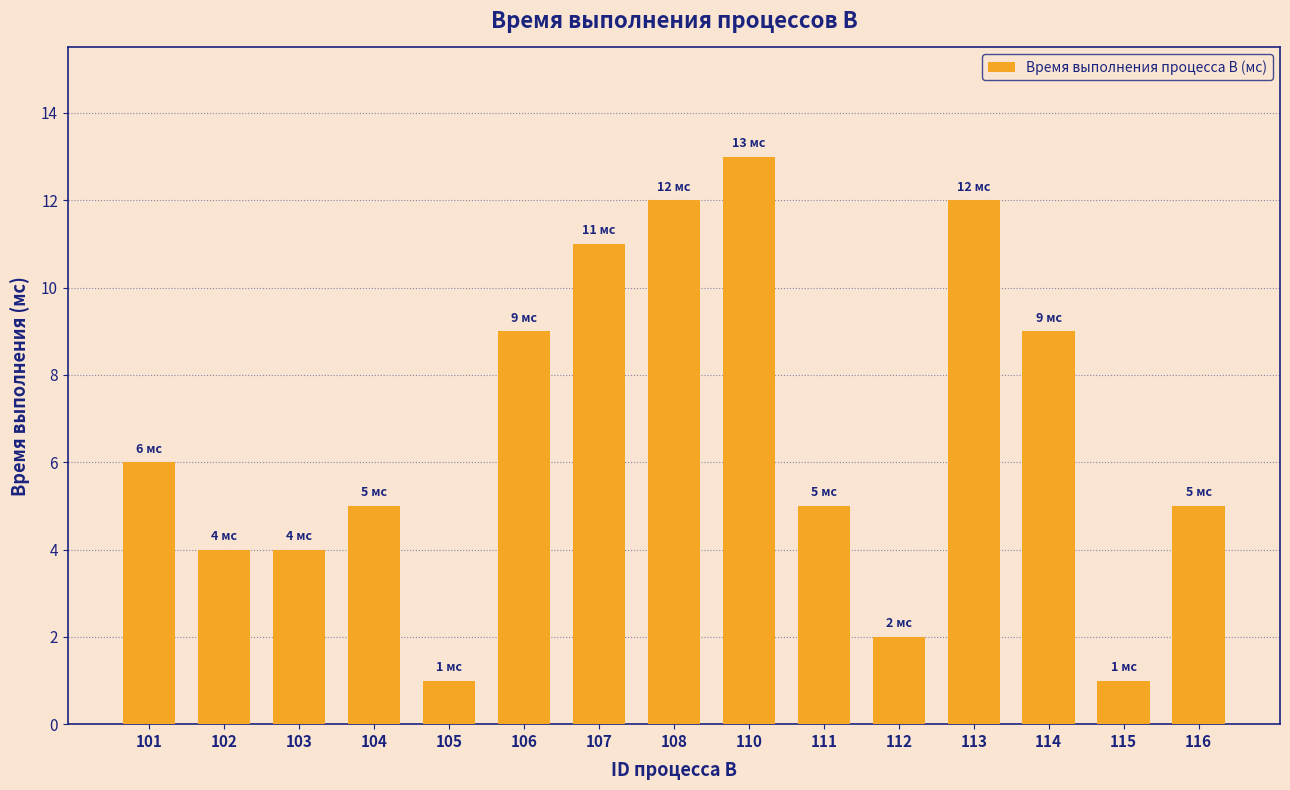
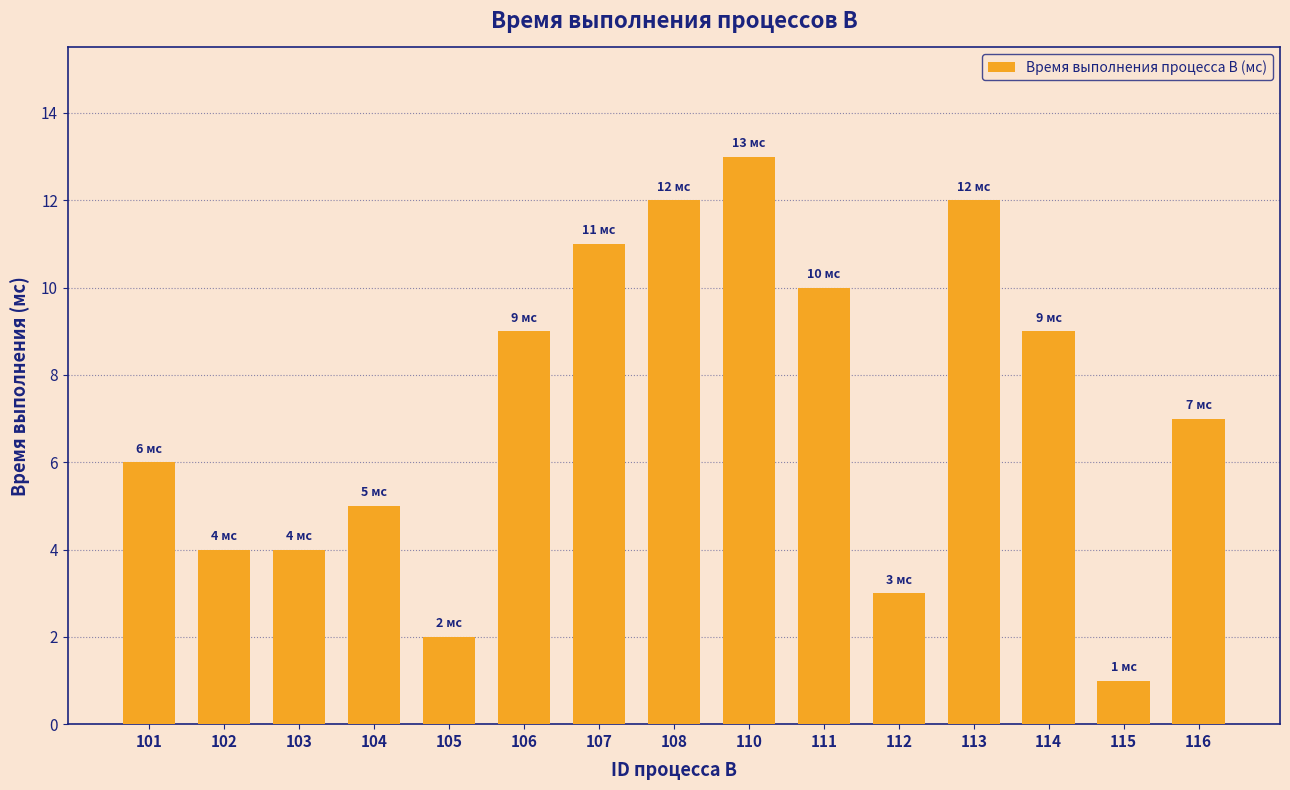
105: 1 -> 2
111: 5 -> 10
112: 2 -> 3
116: 5 -> 7
